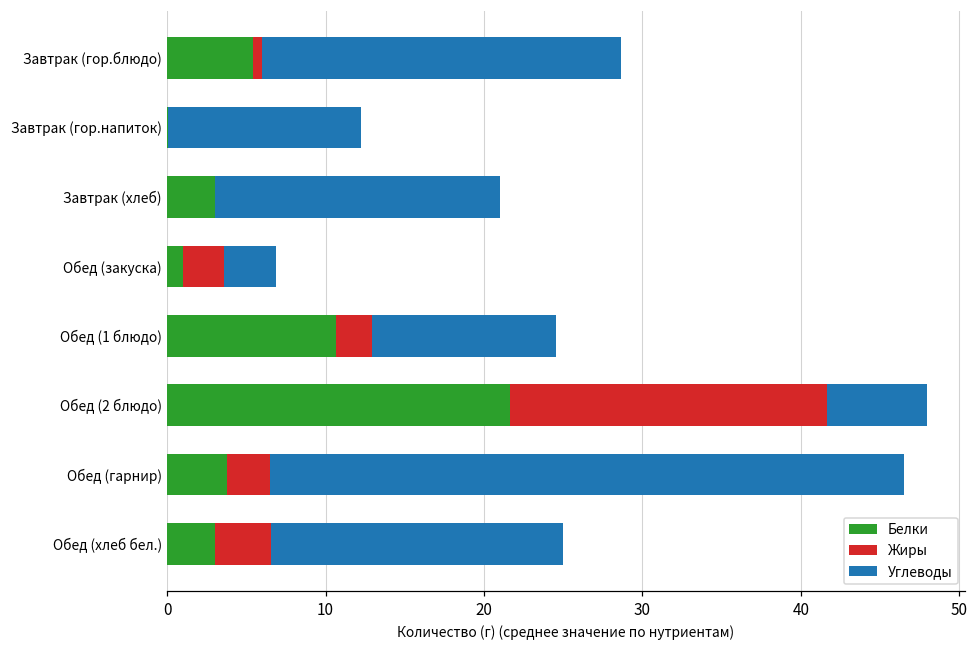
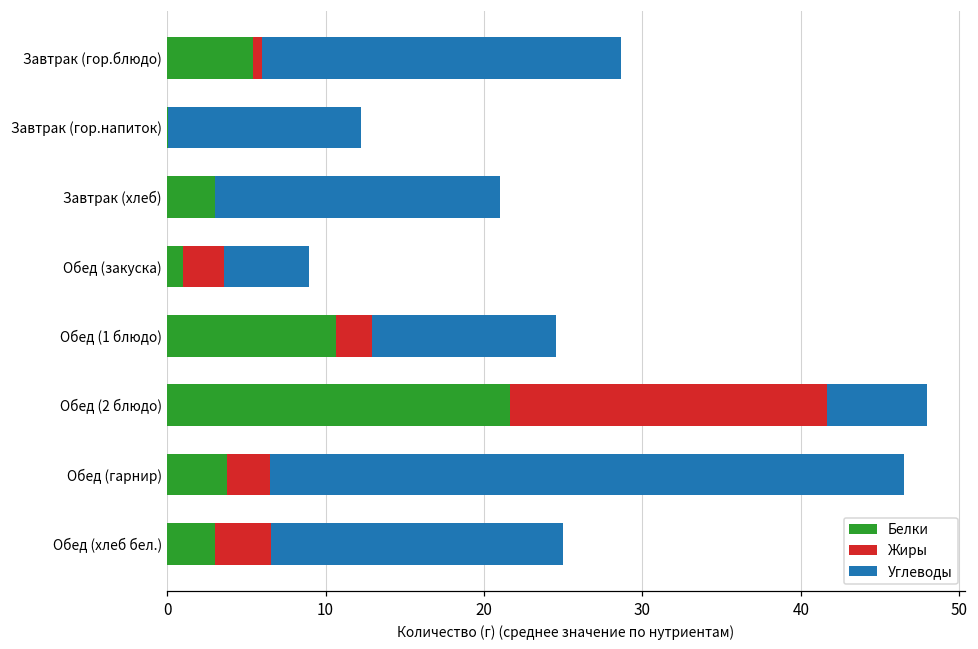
Углеводы, Обед (закуска): 3.3 -> 5.4
